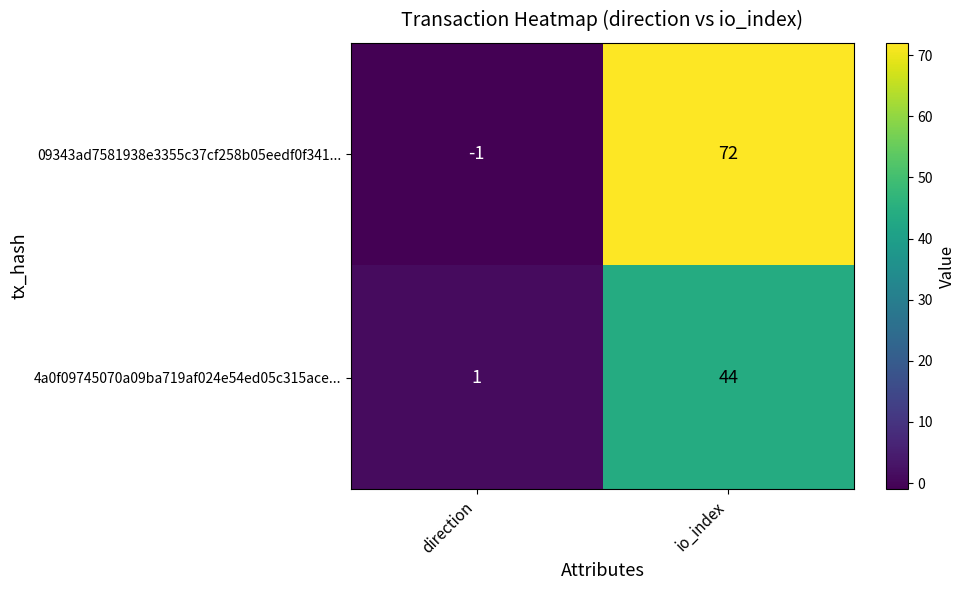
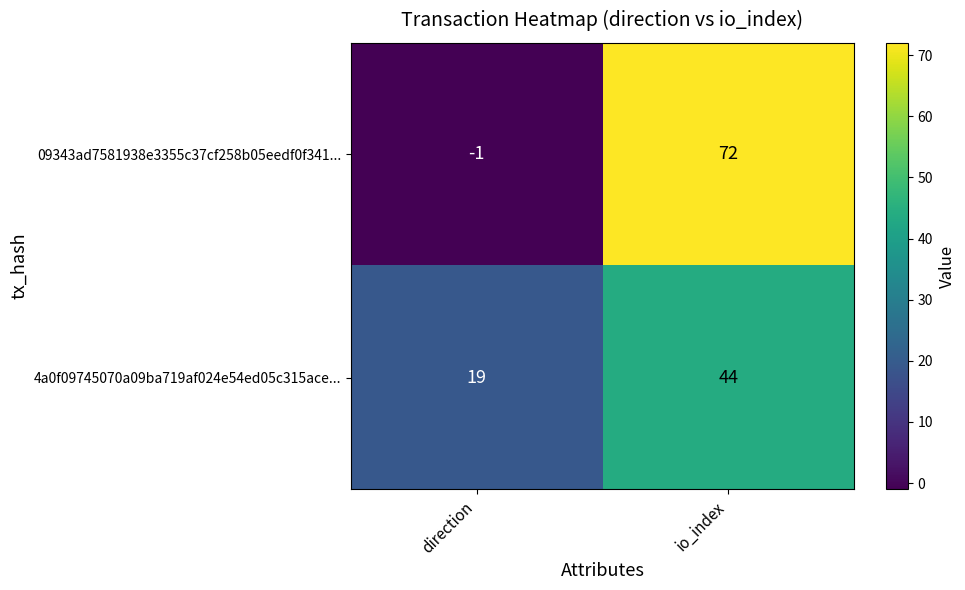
4a0f09745070a09ba719af024e54ed05c315ace..., direction: 1 -> 19
